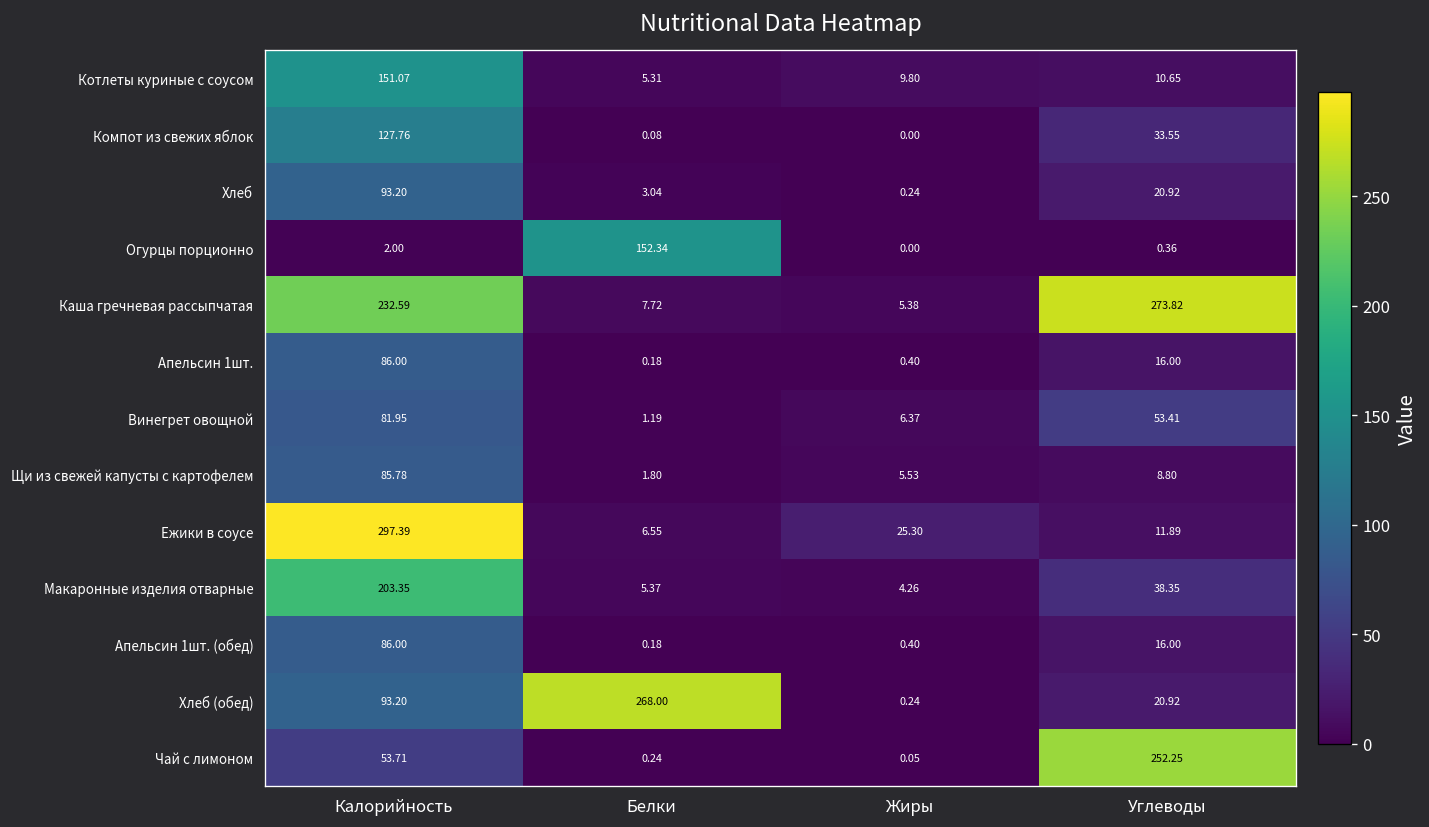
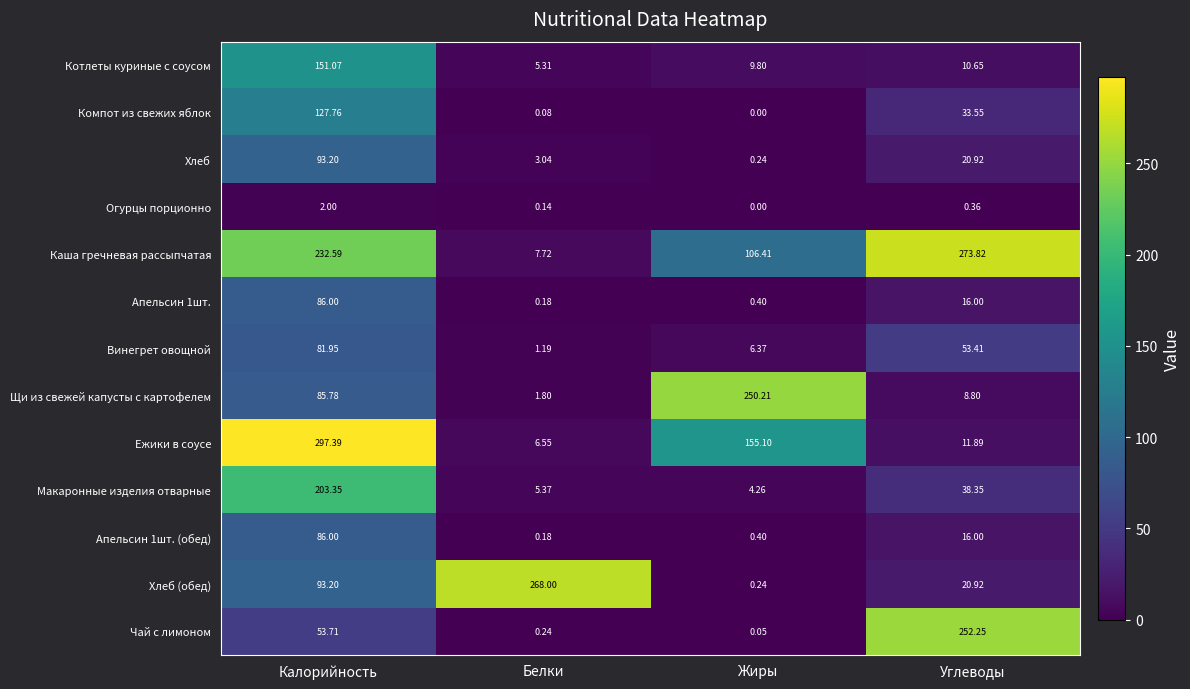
Огурцы порционно, Белки: 152.34 -> 0.14
Каша гречневая рассыпчатая, Жиры: 5.38 -> 106.41
Щи из свежей капусты с картофелем, Жиры: 5.53 -> 250.21
Ежики в соусе, Жиры: 25.30 -> 155.10
